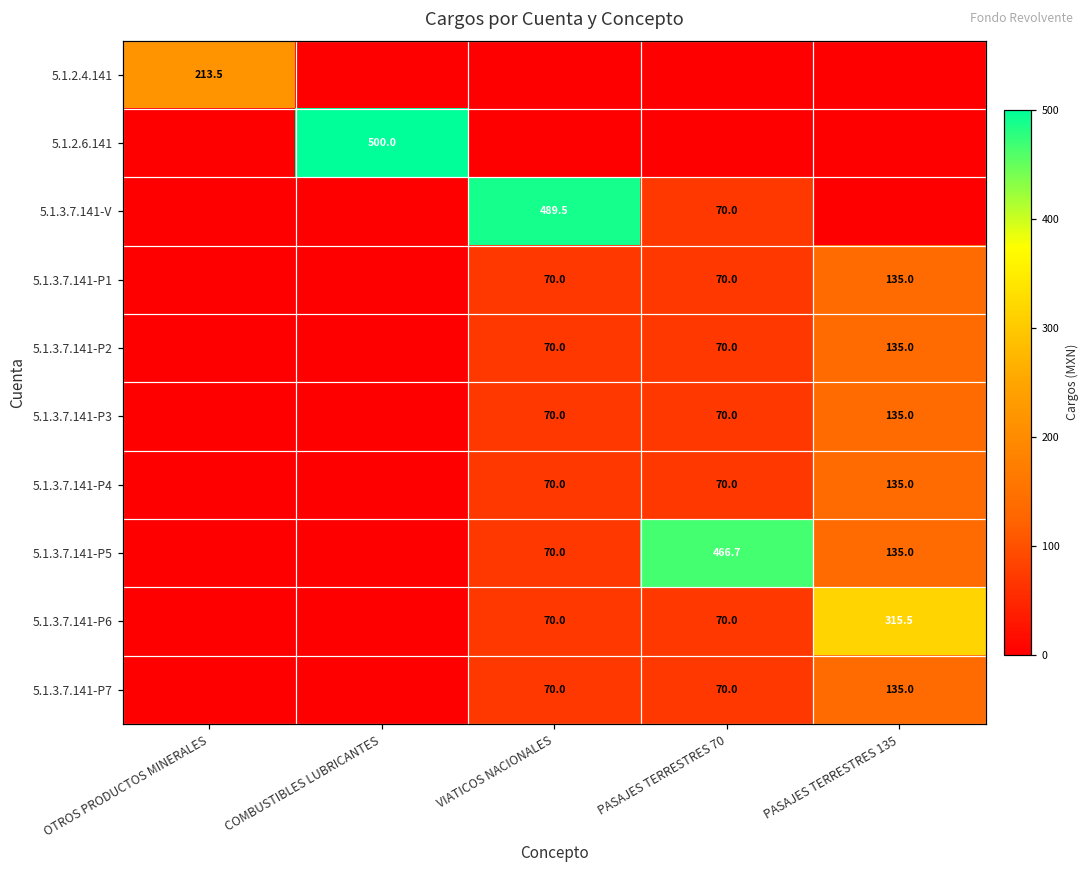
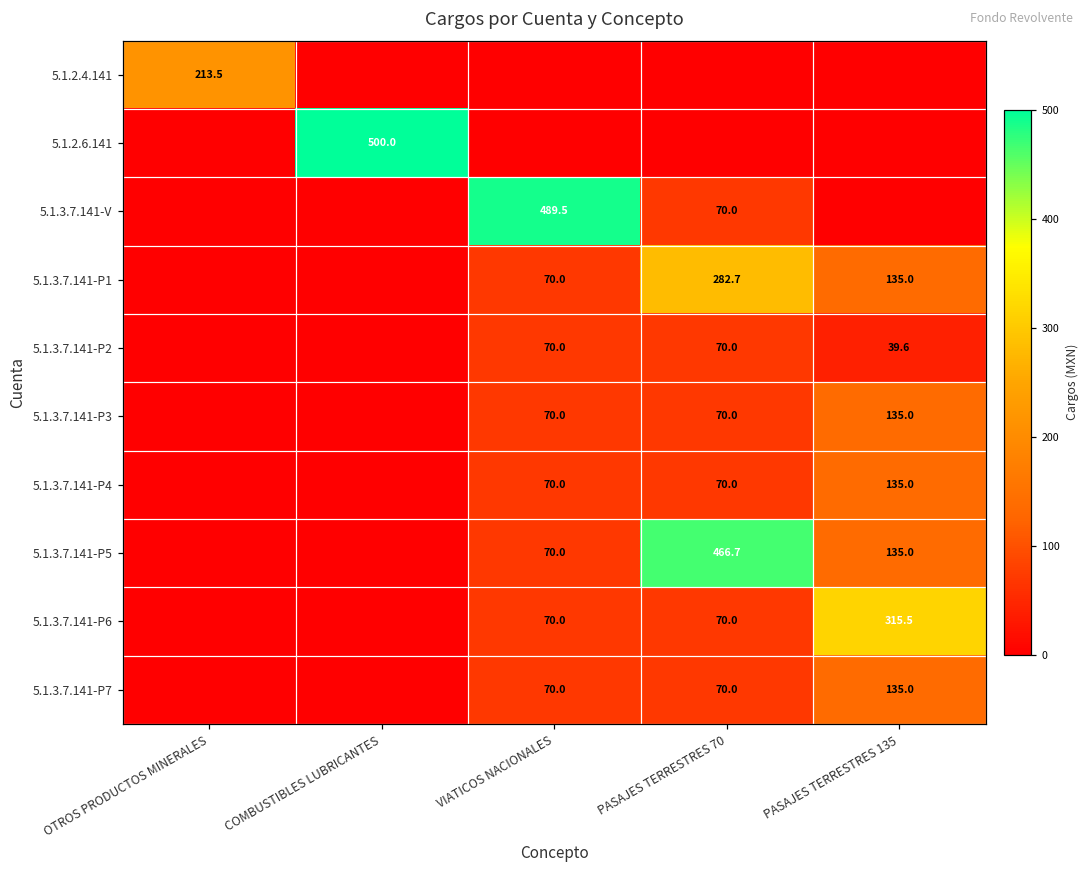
5.1.3.7.141-P1, PASAJES TERRESTRES 70: 70.0 -> 282.7
5.1.3.7.141-P2, PASAJES TERRESTRES 135: 135.0 -> 39.6
